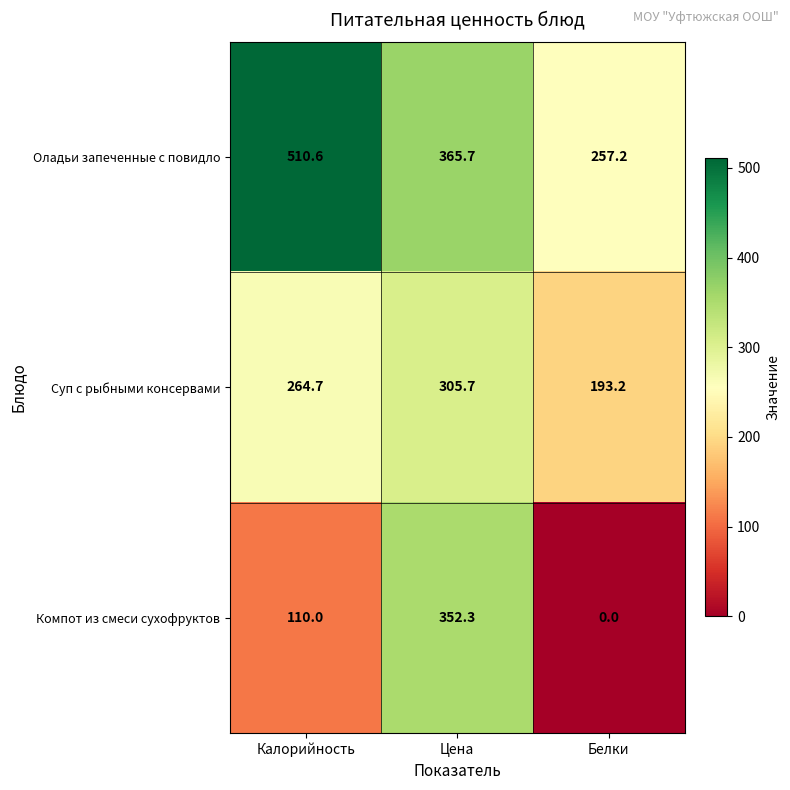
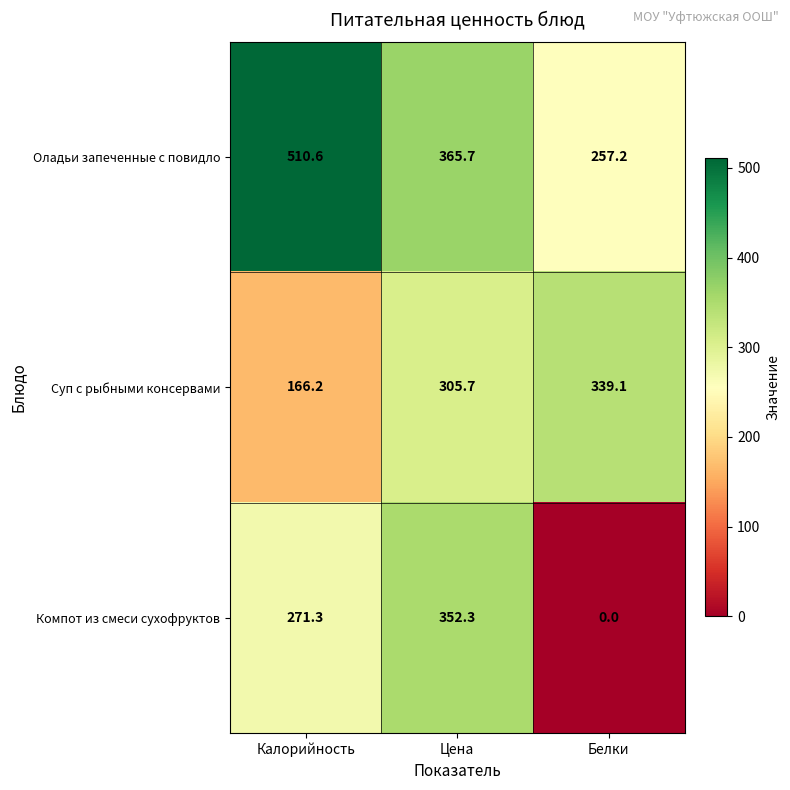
Суп с рыбными консервами, Калорийность: 264.7 -> 166.2
Суп с рыбными консервами, Белки: 193.2 -> 339.1
Компот из смеси сухофруктов, Калорийность: 110.0 -> 271.3
